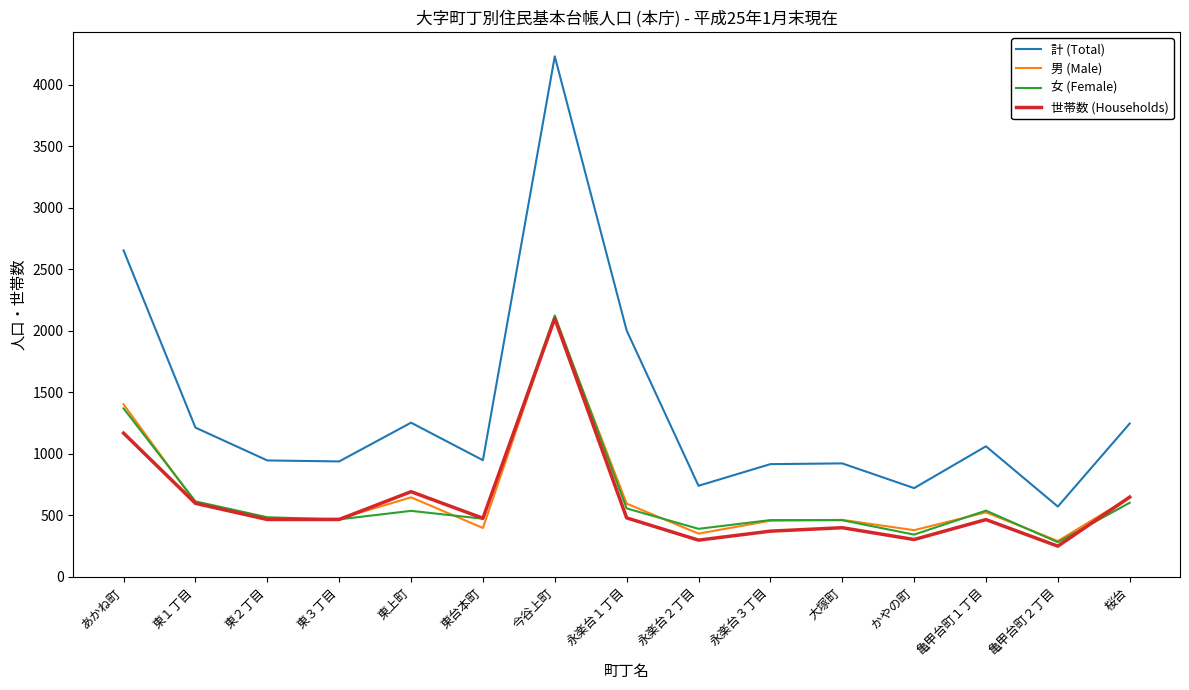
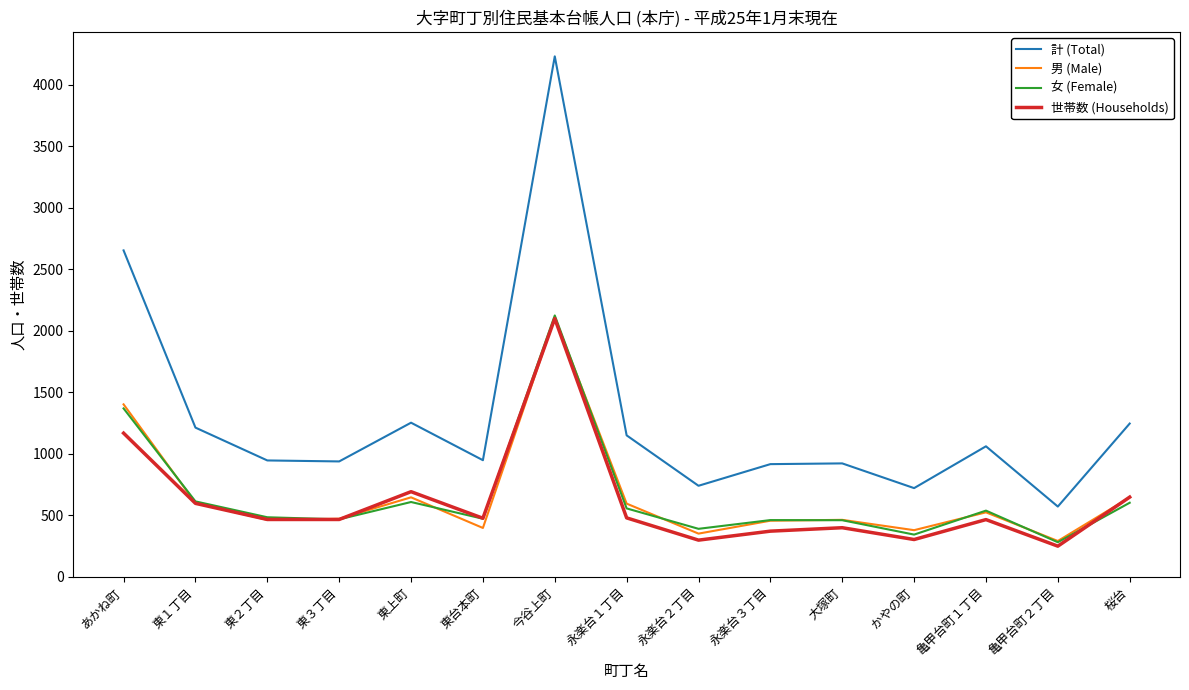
女 (Female), 東上町: 540 -> 610
計 (Total), 永楽台１丁目: 2000 -> 1150
